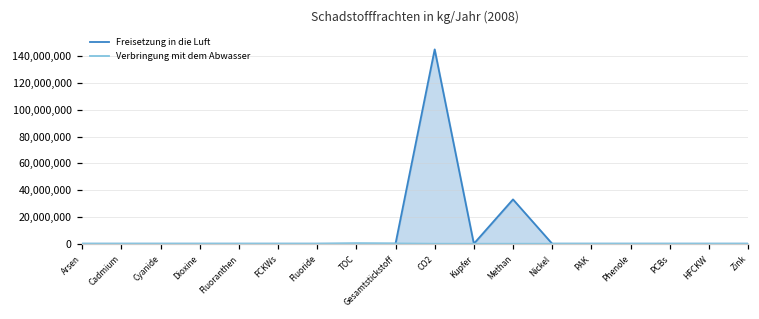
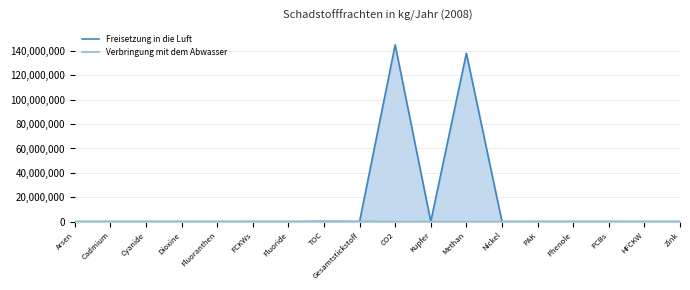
Freisetzung in die Luft, Methan: 33,000,000 -> 138,000,000
